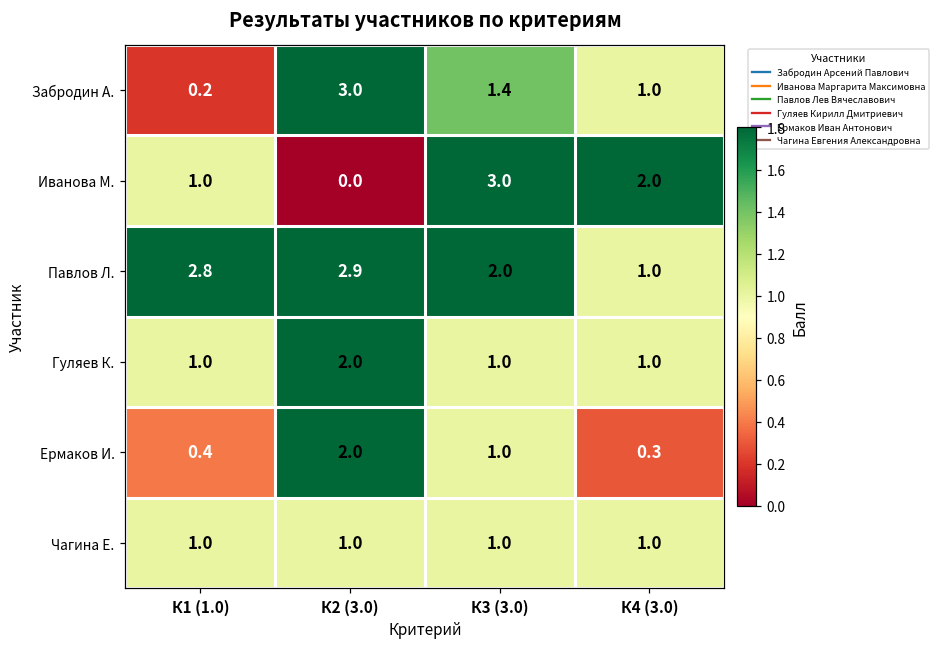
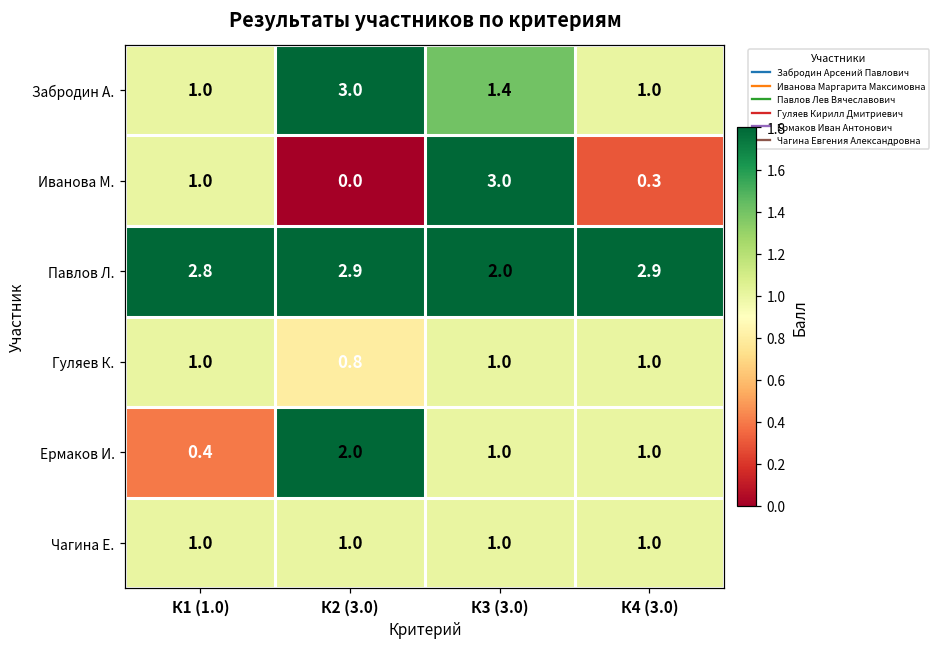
Забродин А., К1 (1.0): 0.2 -> 1.0
Иванова М., К4 (3.0): 2.0 -> 0.3
Павлов Л., К4 (3.0): 1.0 -> 2.9
Гуляев К., К2 (3.0): 2.0 -> 0.8
Ермаков И., К4 (3.0): 0.3 -> 1.0
